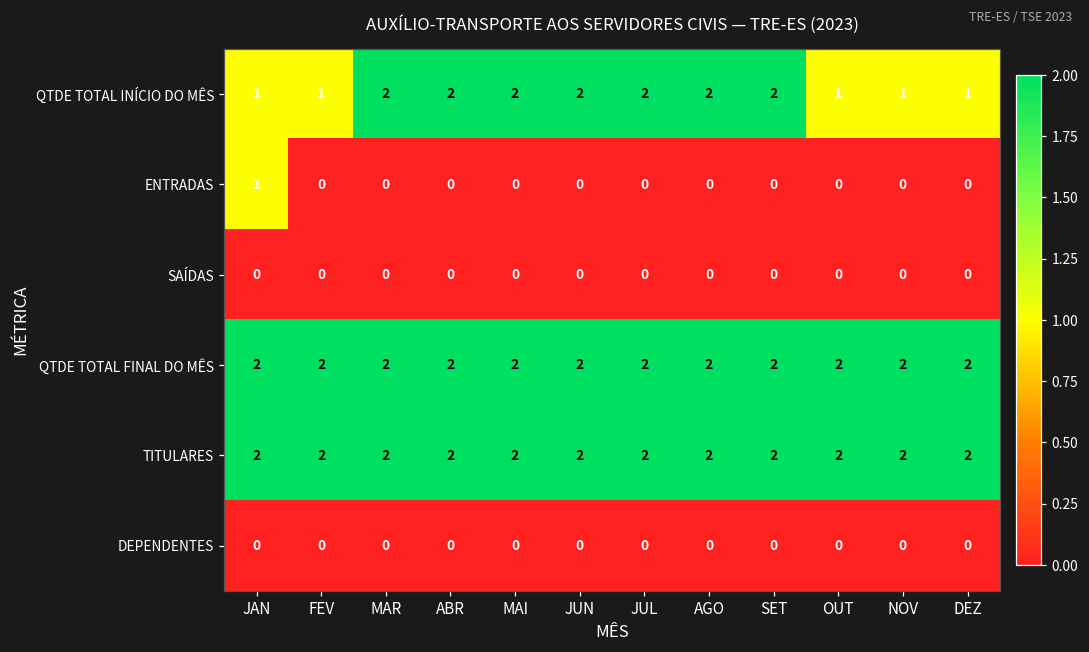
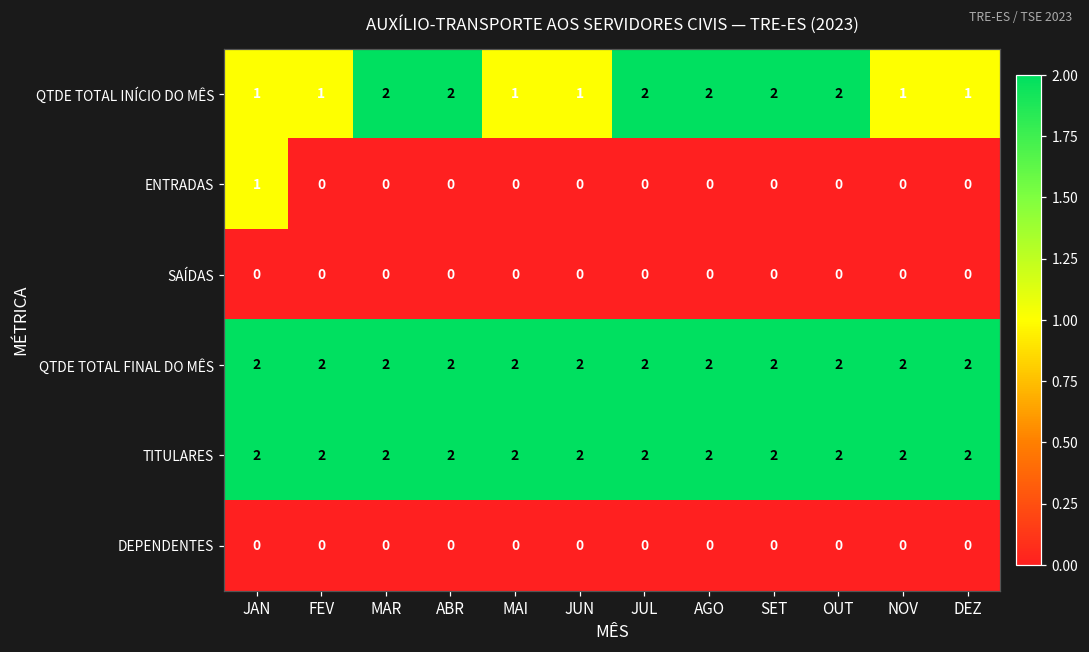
QTDE TOTAL INÍCIO DO MÊS, MAI: 2 -> 1
QTDE TOTAL INÍCIO DO MÊS, JUN: 2 -> 1
QTDE TOTAL INÍCIO DO MÊS, OUT: 1 -> 2
